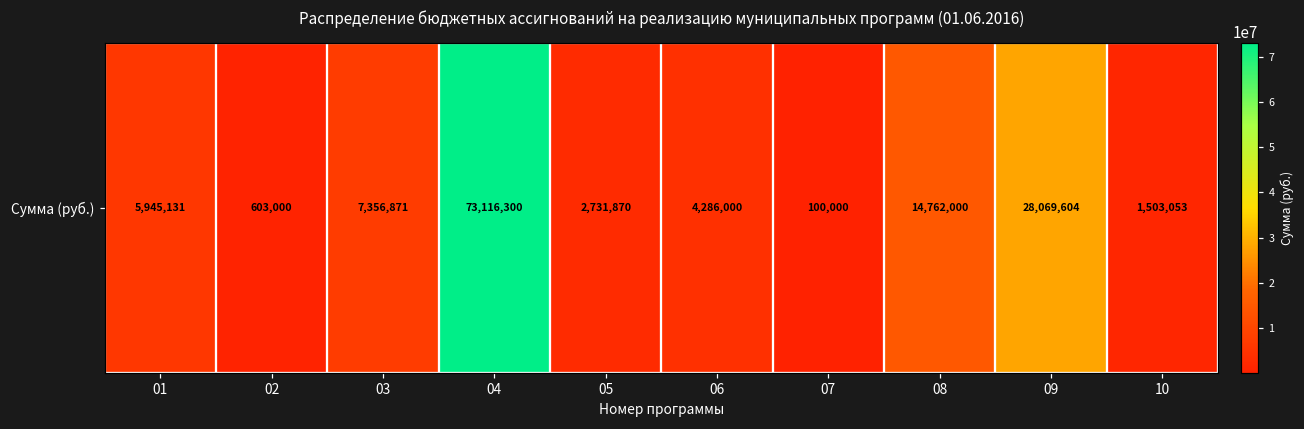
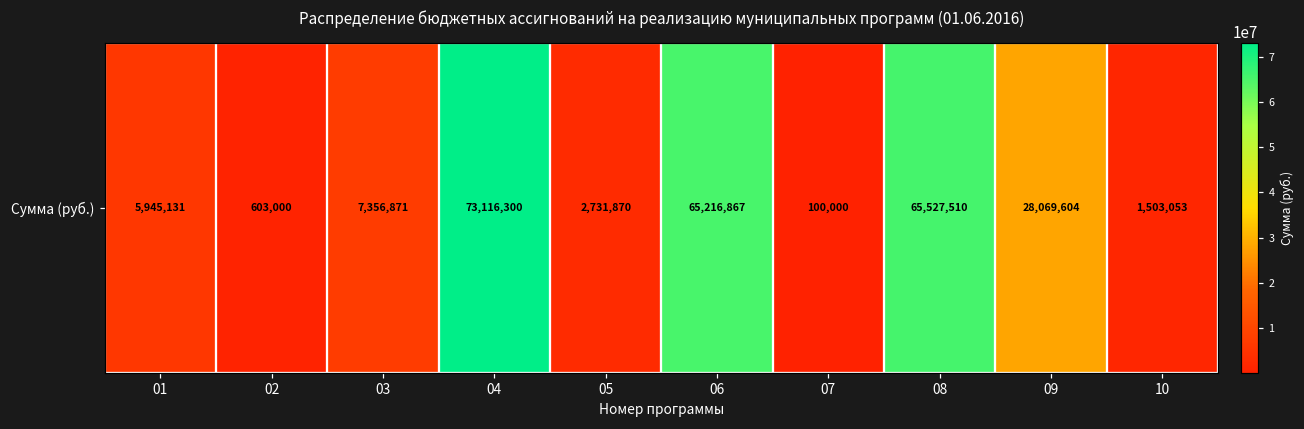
Сумма (руб.), 06: 4,286,000 -> 65,216,867
Сумма (руб.), 08: 14,762,000 -> 65,527,510
